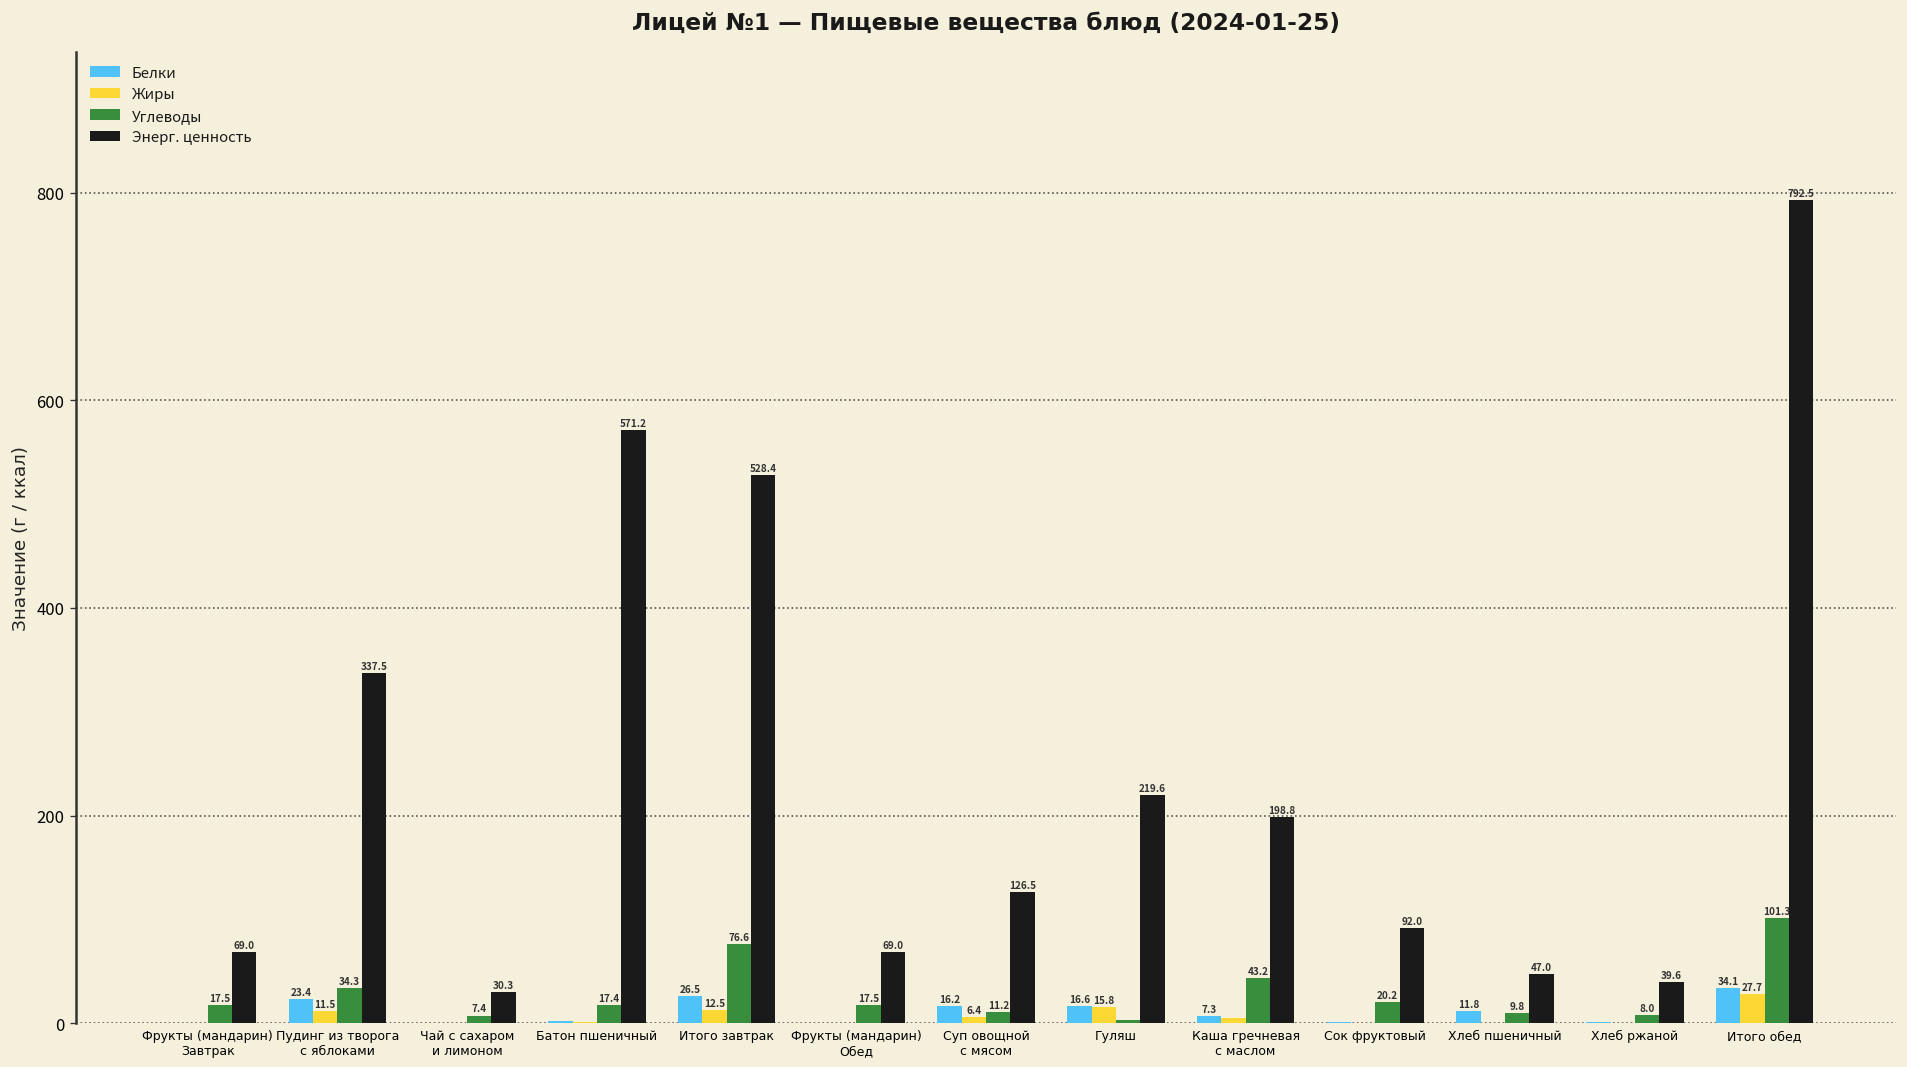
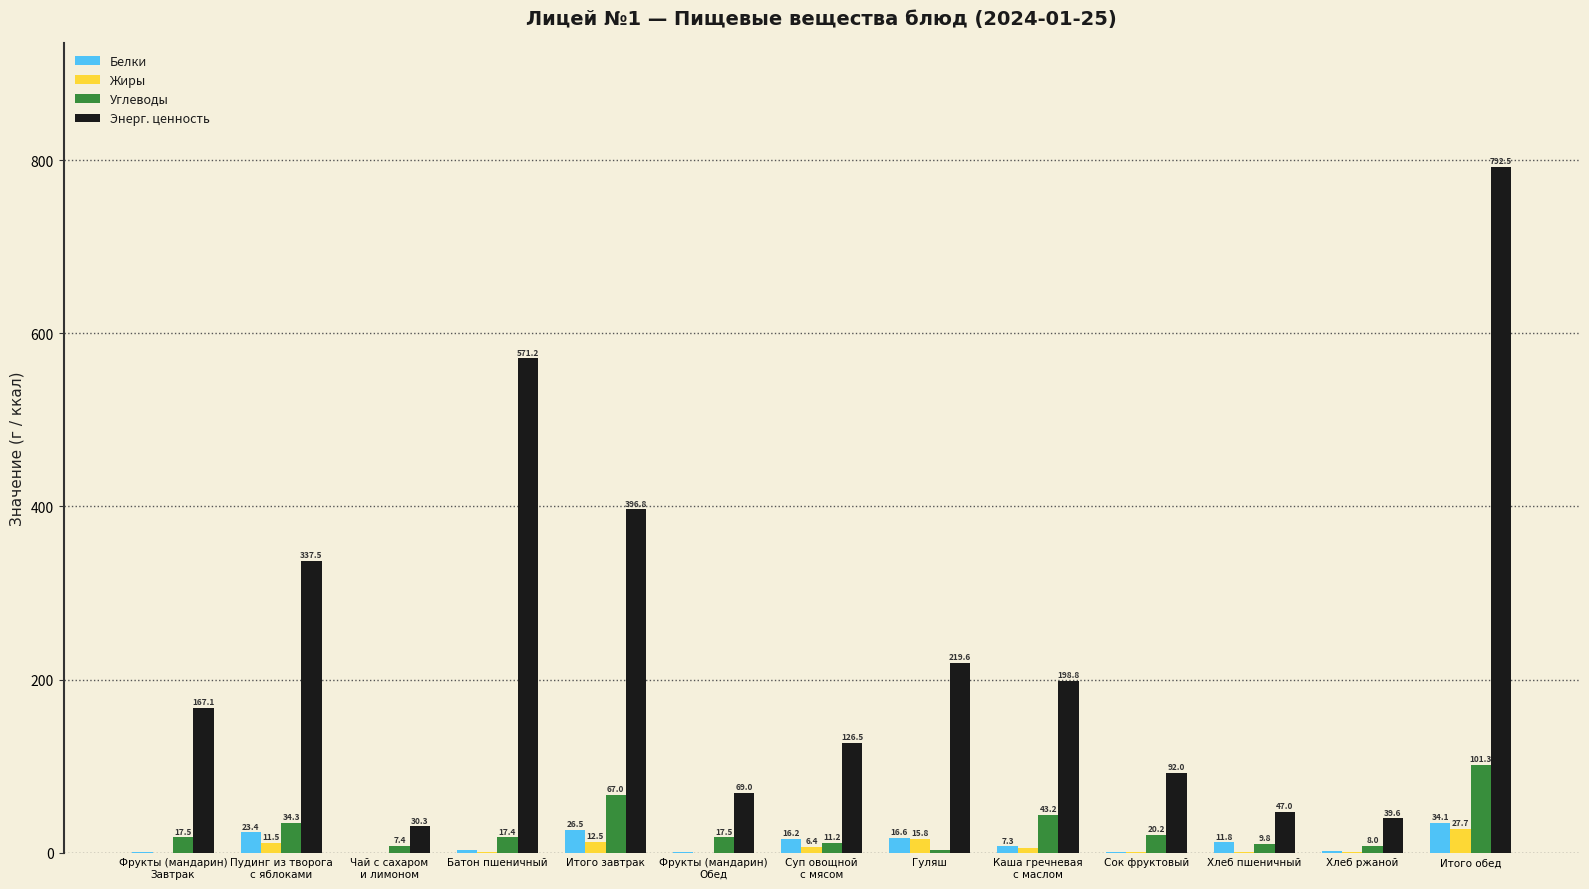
Энерг. ценность, Фрукты (мандарин) Завтрак: 69.0 -> 167.1
Углеводы, Итого завтрак: 76.6 -> 67.0
Энерг. ценность, Итого завтрак: 528.4 -> 396.8
